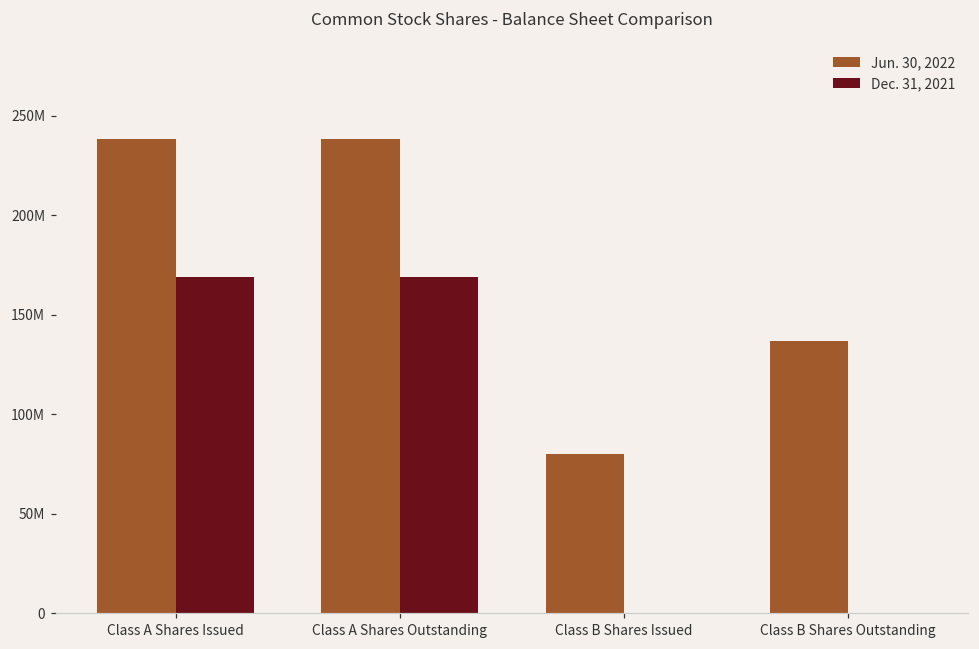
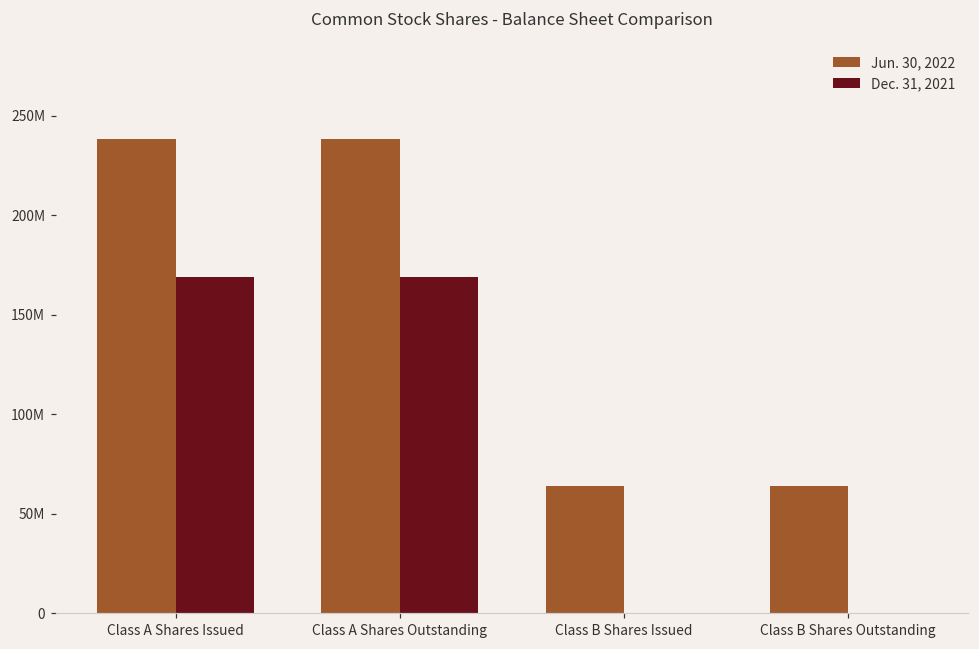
Jun. 30, 2022, Class B Shares Issued: 80000000 -> 64000000
Jun. 30, 2022, Class B Shares Outstanding: 137000000 -> 64000000
